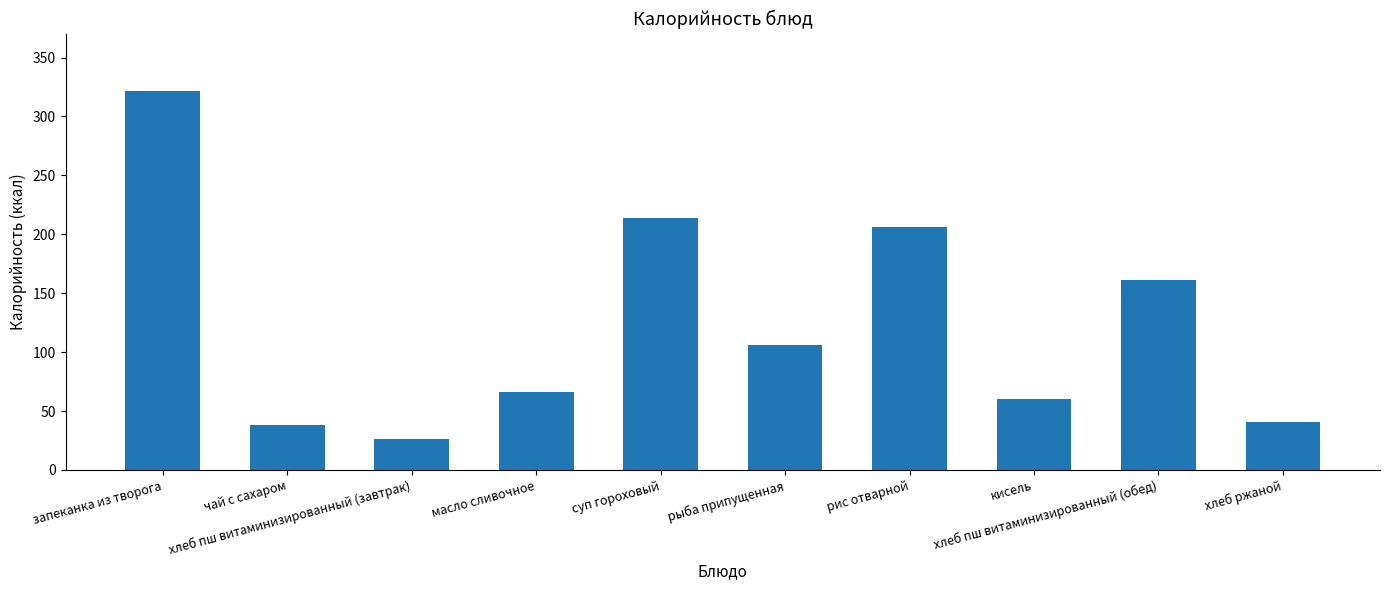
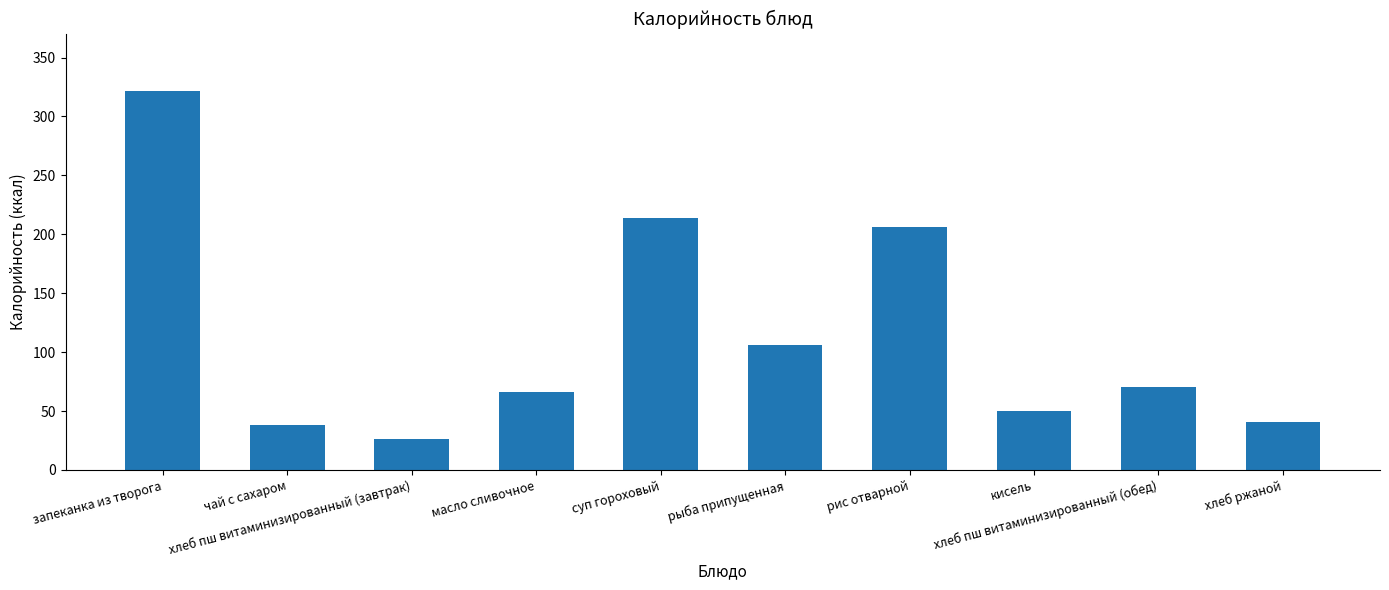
кисель: 60 -> 50
хлеб пш витаминизированный (обед): 161 -> 70
